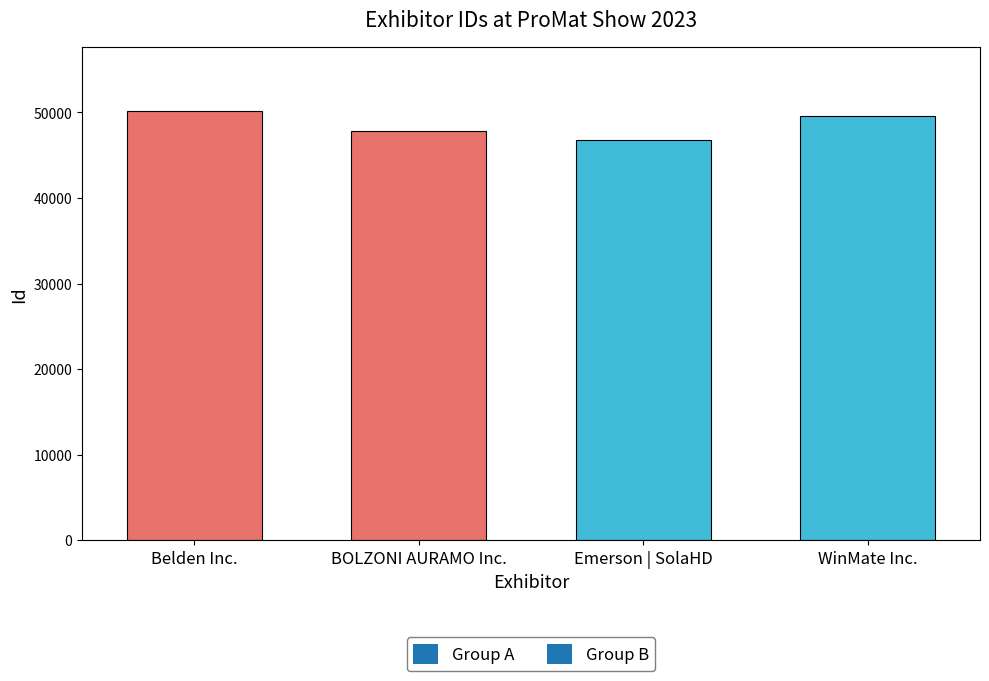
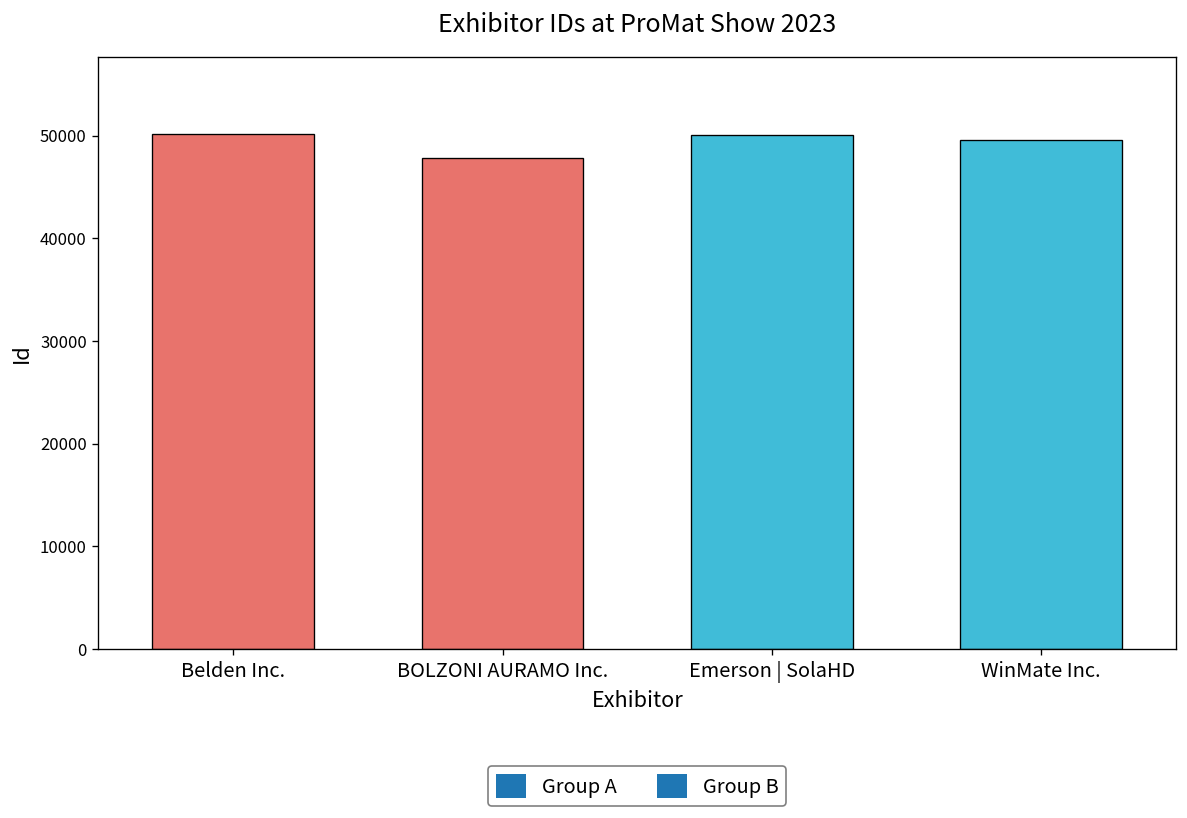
Emerson | SolaHD: 47000 -> 50000
